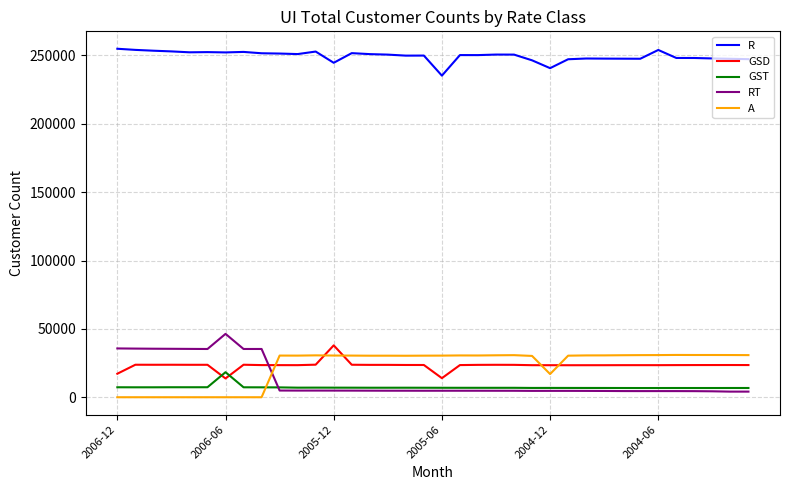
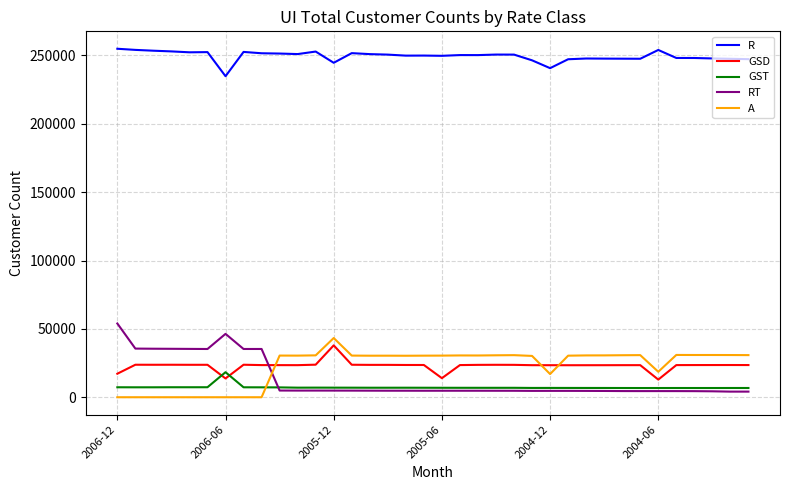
RT, 2006-12: 36000 -> 54000
R, 2006-06: 252000 -> 235000
A, 2005-12: 31000 -> 43000
R, 2005-06: 235000 -> 250000
GSD, 2004-06: 23000 -> 13000
A, 2004-06: 31000 -> 19000
